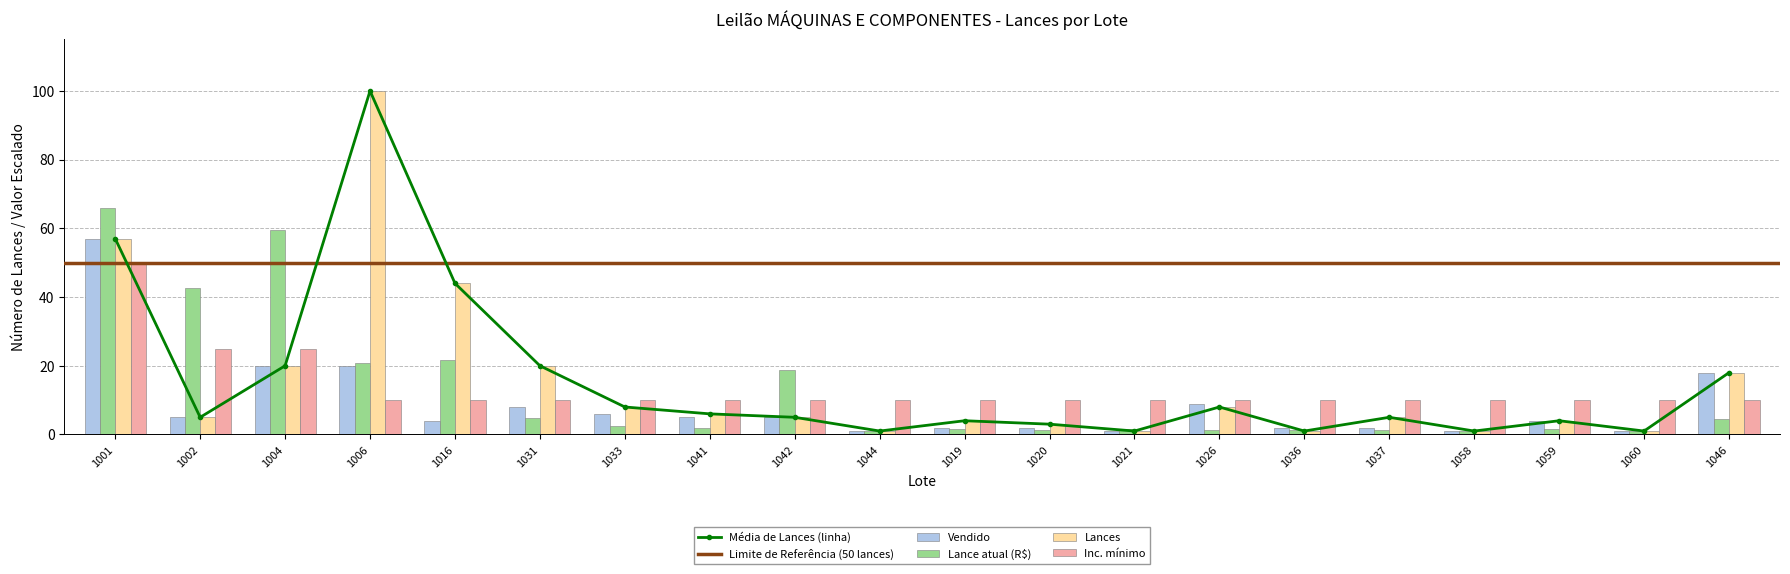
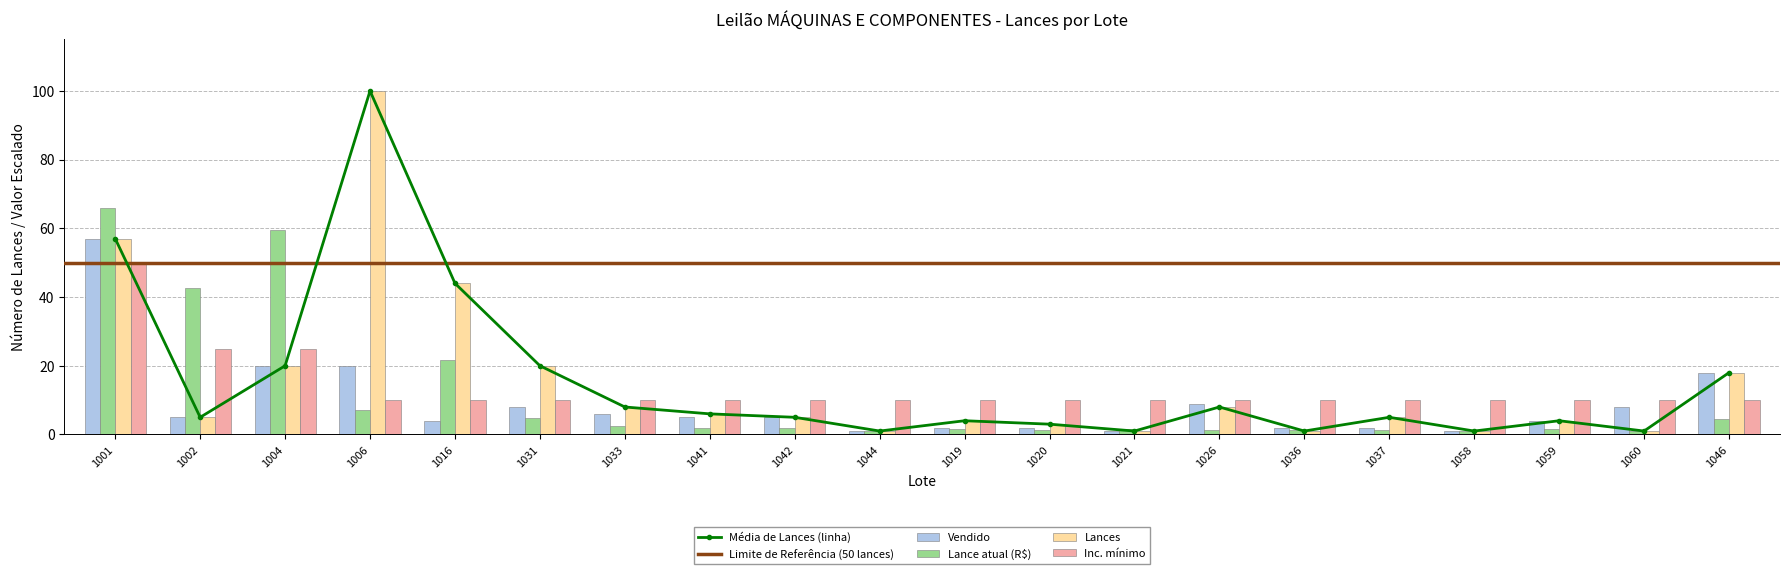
Lance atual (R$), 1006: 21 -> 7
Lance atual (R$), 1042: 19 -> 2
Vendido, 1060: 1 -> 8
